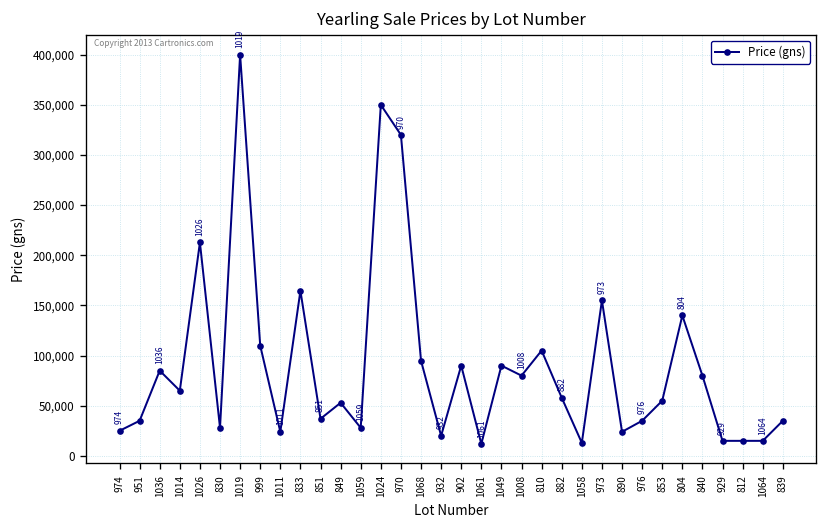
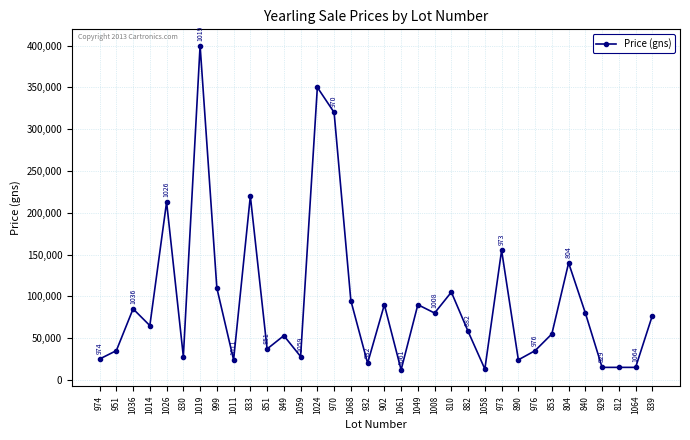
833: 160,000 -> 220,000
839: 40,000 -> 80,000
